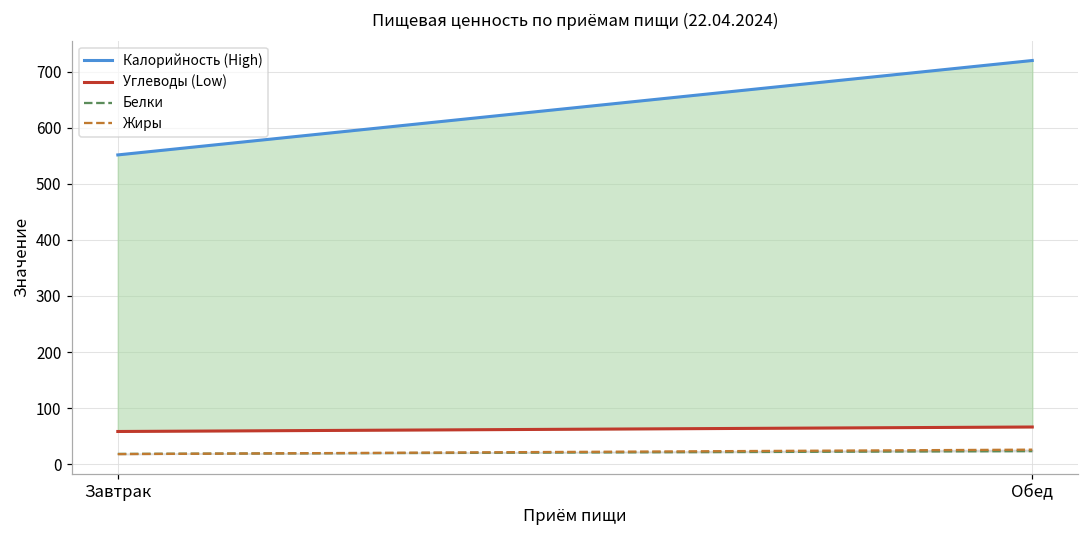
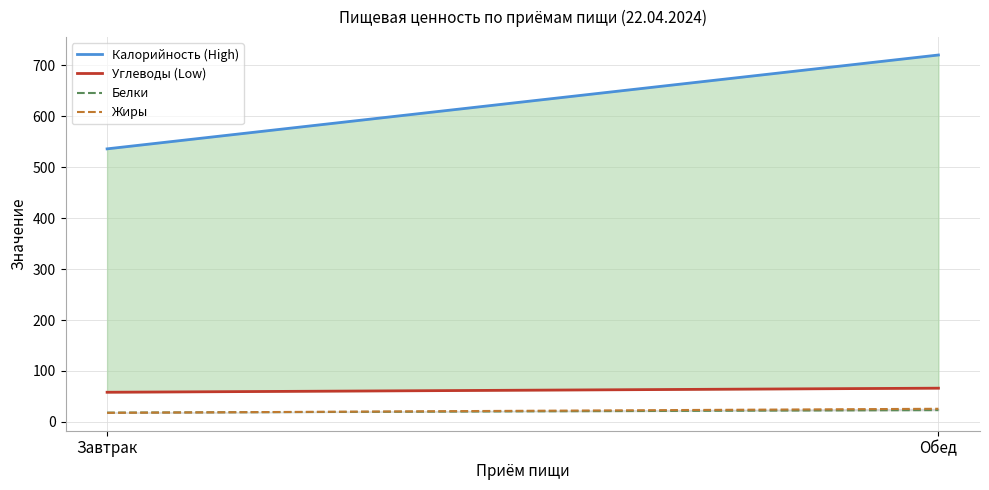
Калорийность (High), Завтрак: 550 -> 540
